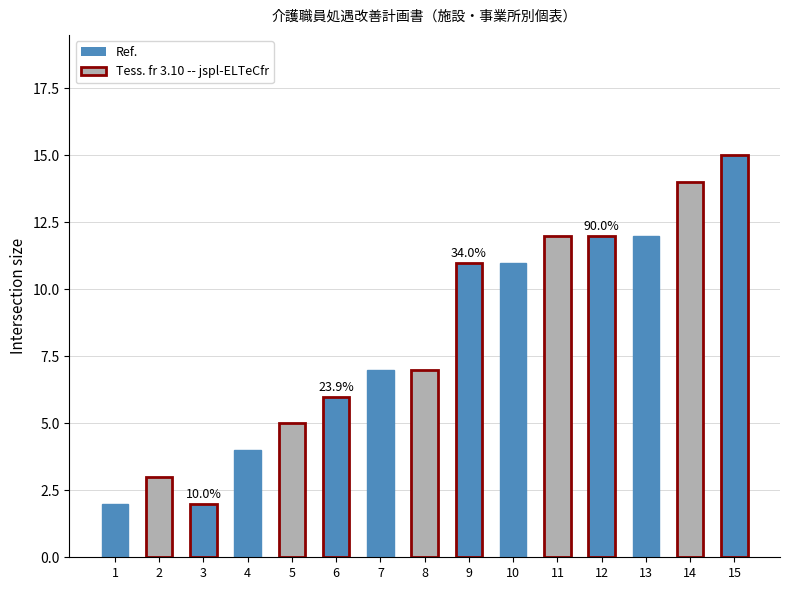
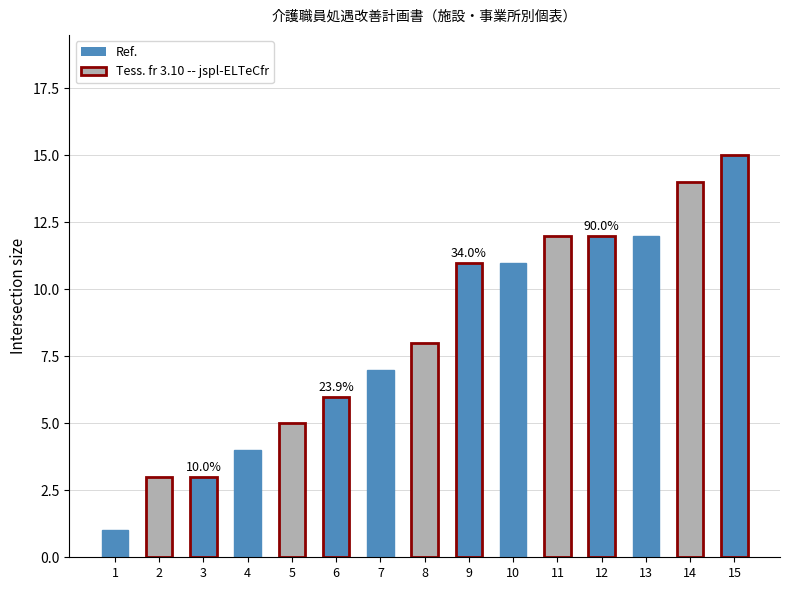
1: 2 -> 1
3: 2 -> 3
8: 7 -> 8
